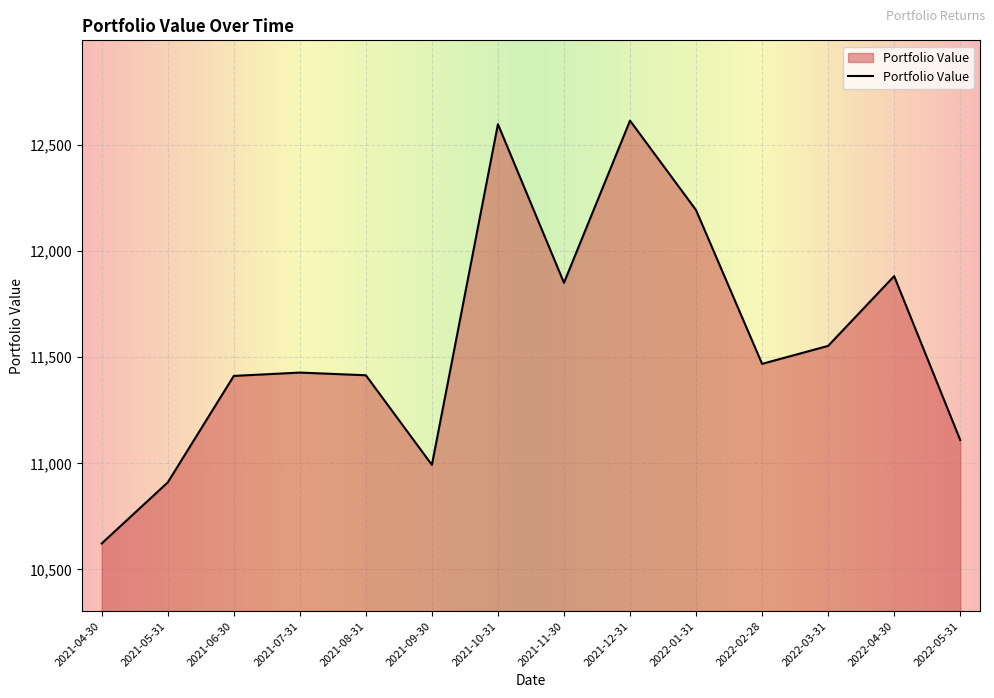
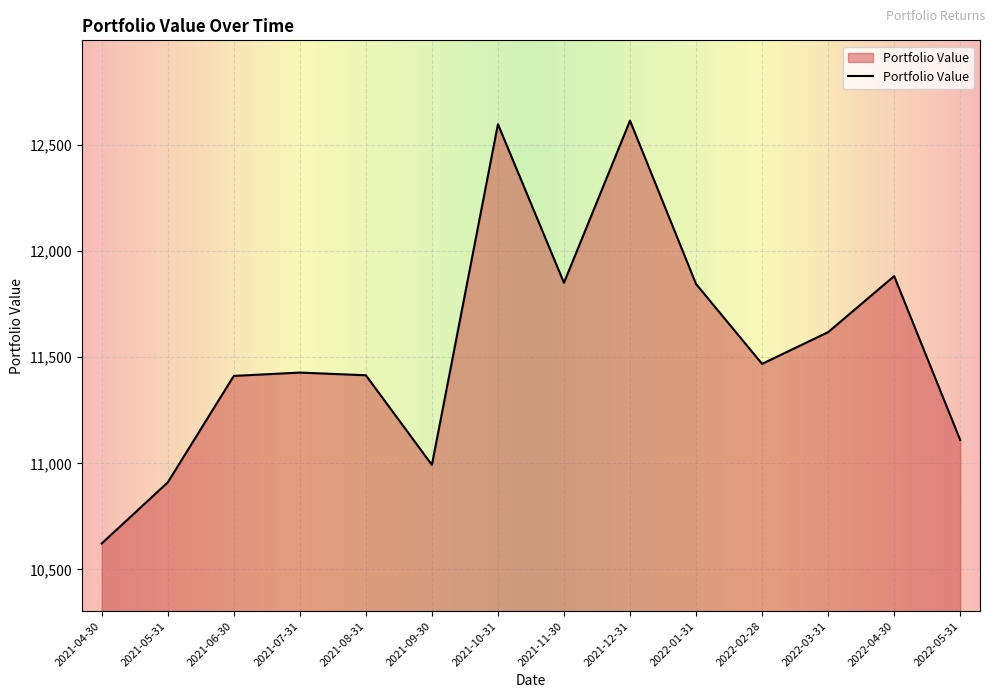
2022-01-31: 12,190 -> 11,850
2022-03-31: 11,550 -> 11,620
